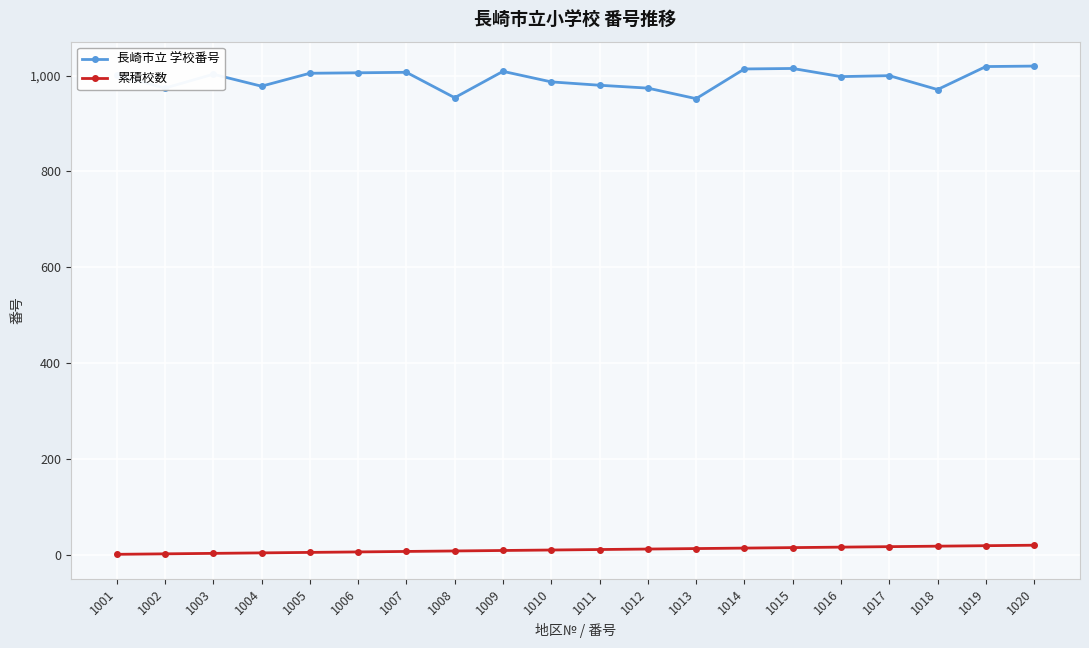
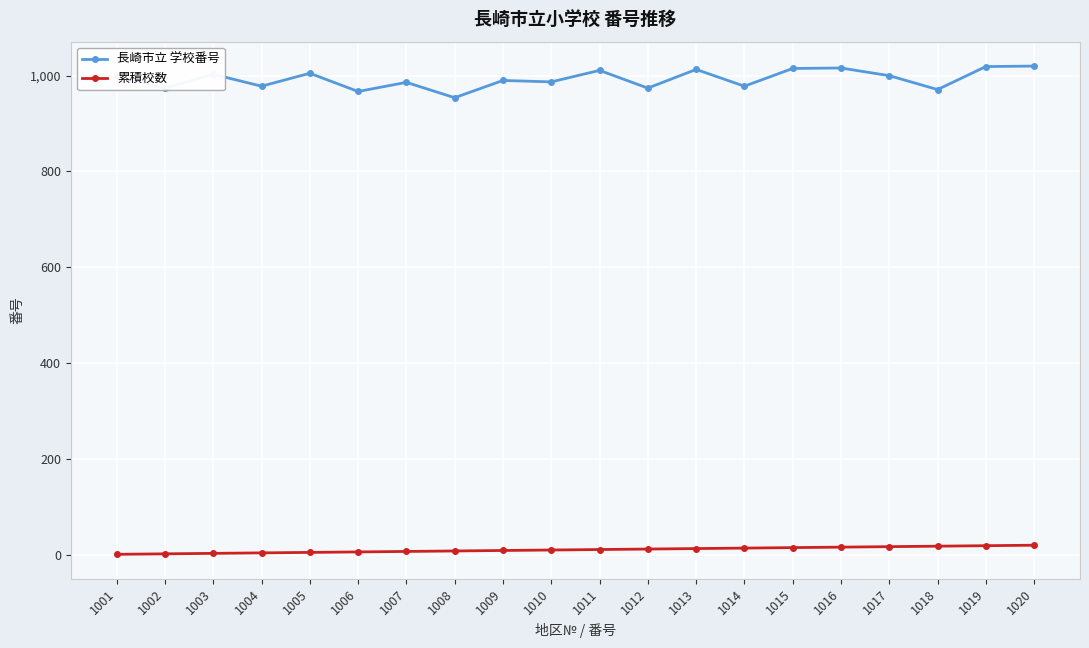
長崎市立 学校番号, 1006: 1,010 -> 970
長崎市立 学校番号, 1007: 1,010 -> 990
長崎市立 学校番号, 1009: 1,010 -> 990
長崎市立 学校番号, 1011: 980 -> 1,010
長崎市立 学校番号, 1013: 950 -> 1,010
長崎市立 学校番号, 1014: 1,010 -> 980
長崎市立 学校番号, 1016: 1,000 -> 1,020
